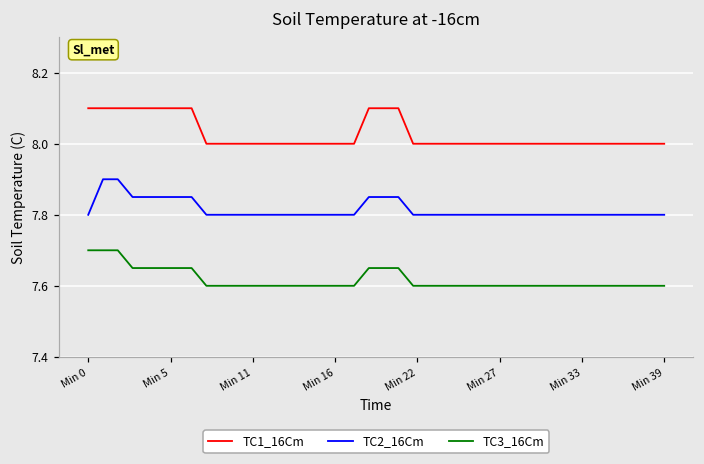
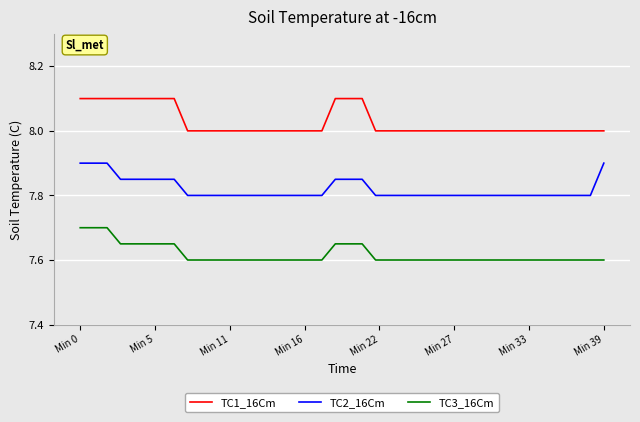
TC2_16Cm, Min 0: 7.8 -> 7.9
TC2_16Cm, Min 39: 7.8 -> 7.9
